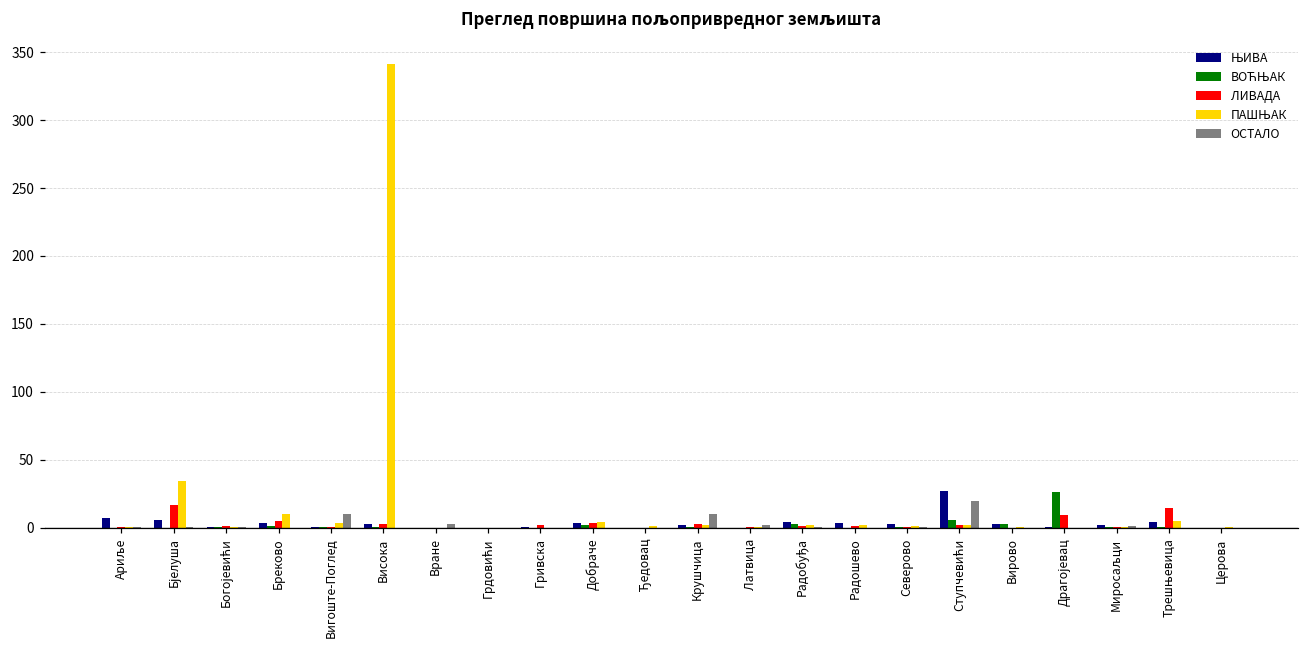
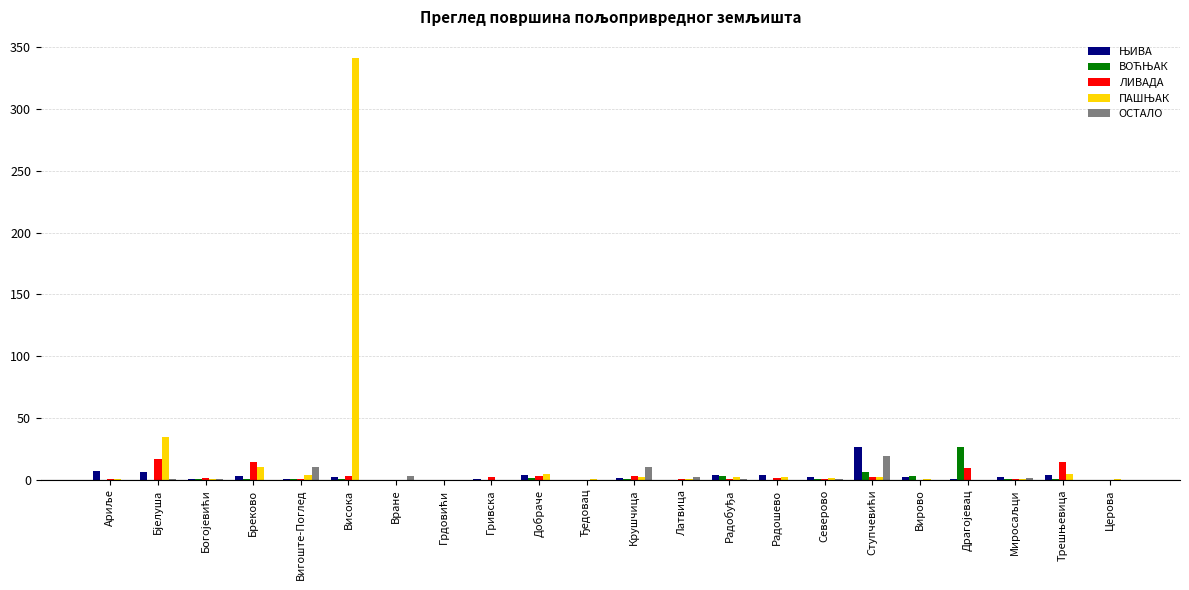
ЛИВАДА, Бреково: 5 -> 14
